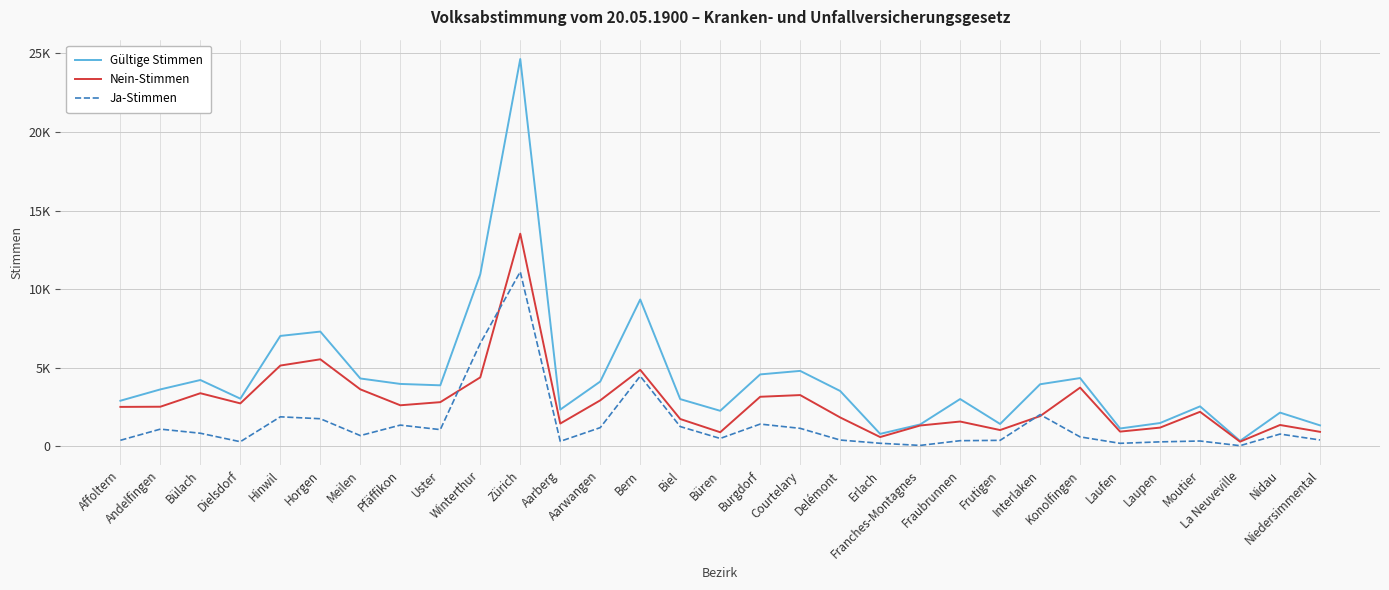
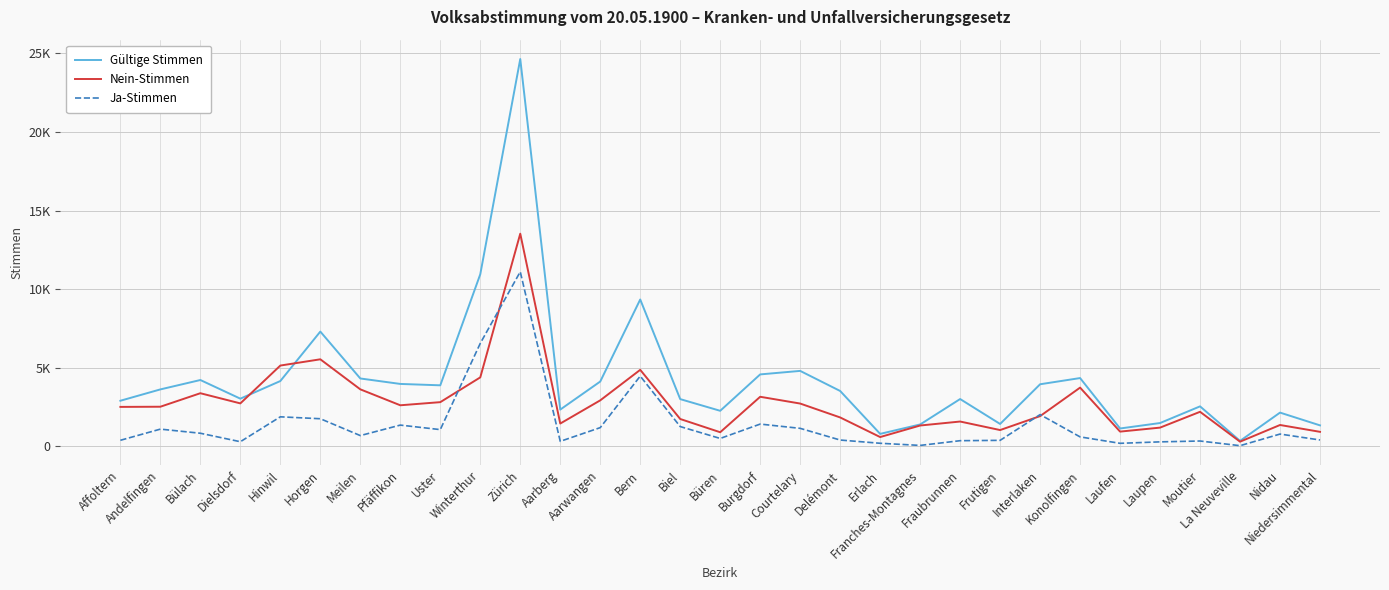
Gültige Stimmen, Hinwil: 7000 -> 4200
Nein-Stimmen, Courtelary: 3300 -> 2700
